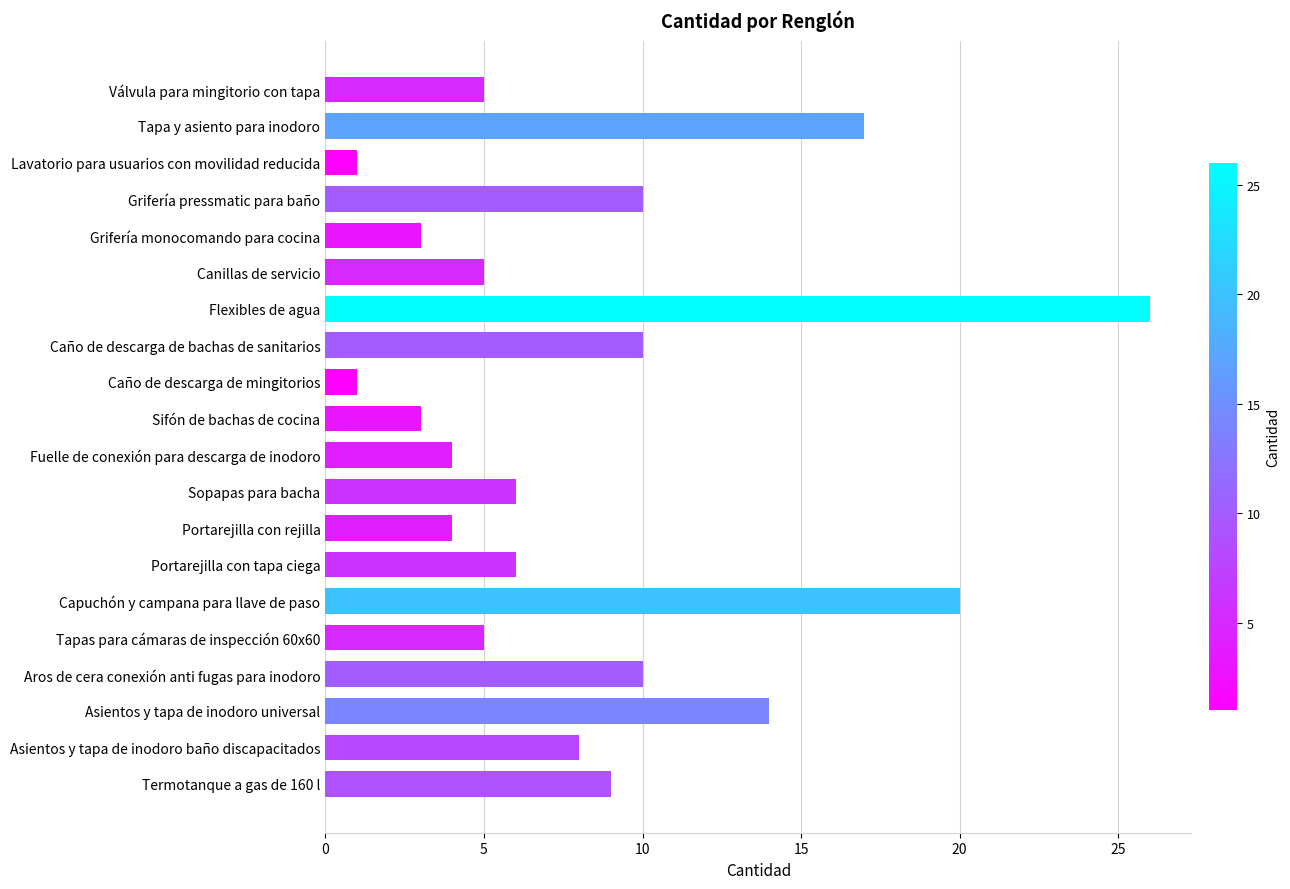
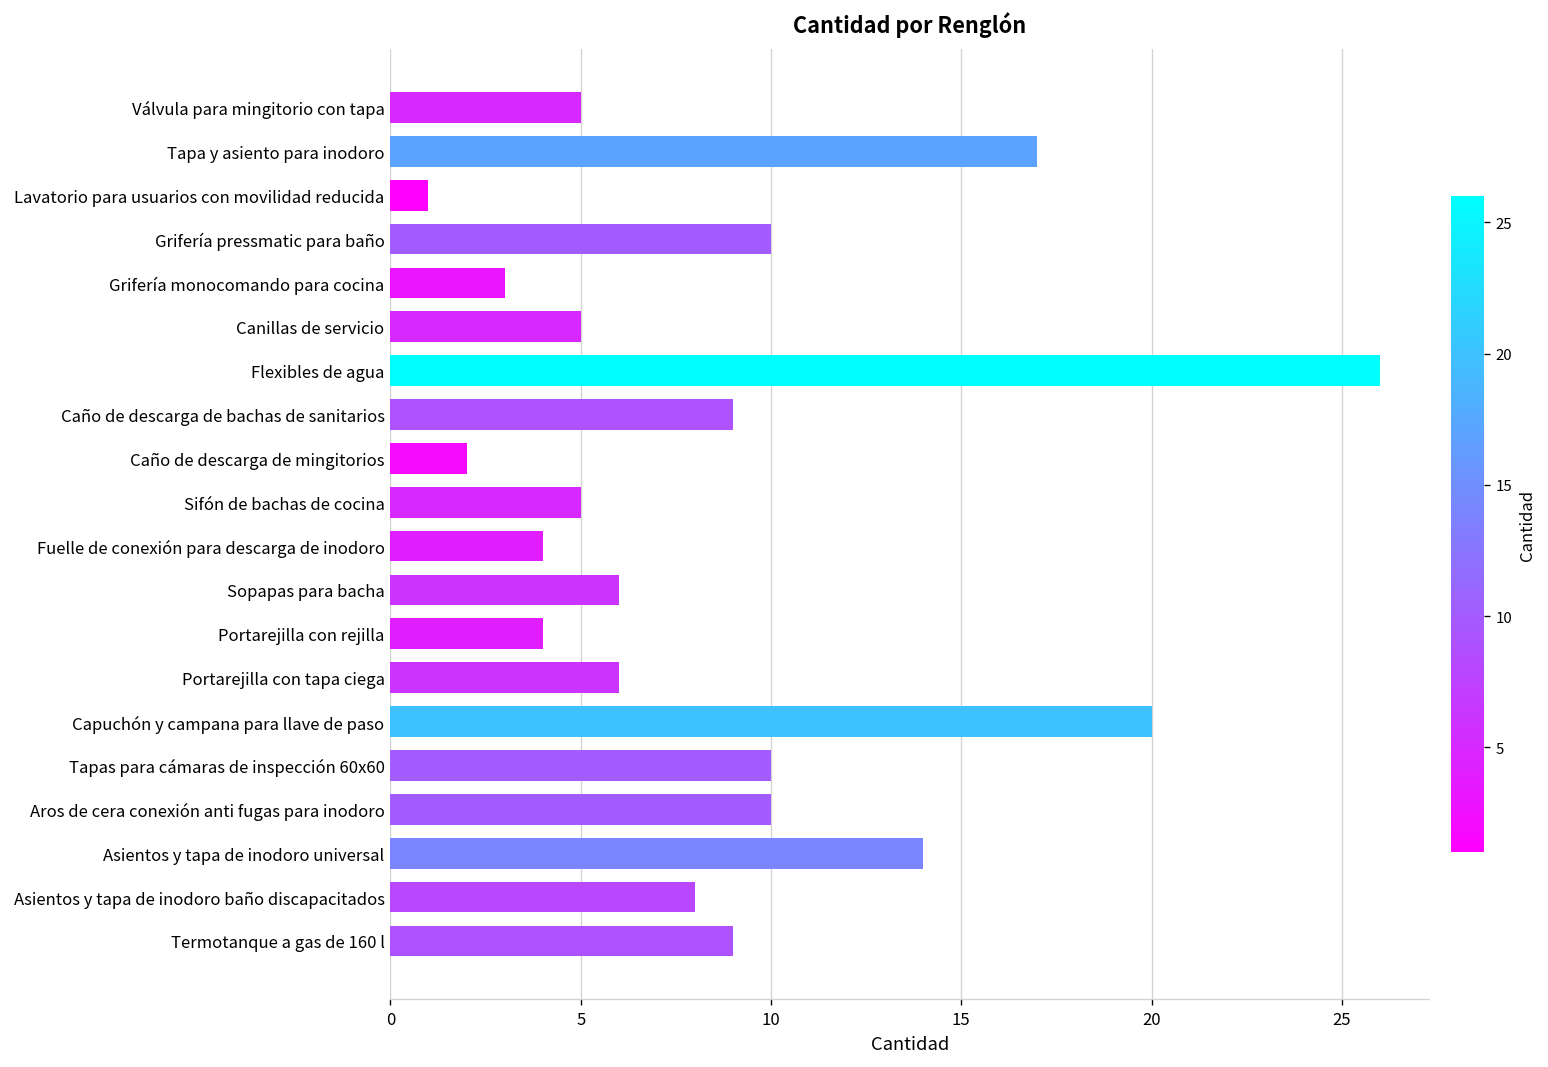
Caño de descarga de bachas de sanitarios: 10 -> 9
Caño de descarga de mingitorios: 1 -> 2
Sifón de bachas de cocina: 3 -> 5
Tapas para cámaras de inspección 60x60: 5 -> 10
